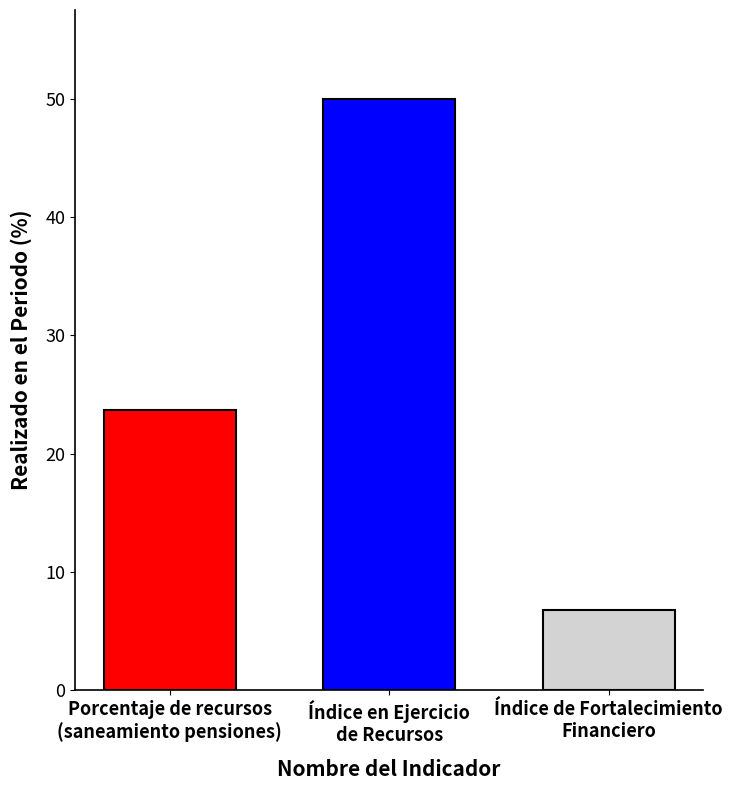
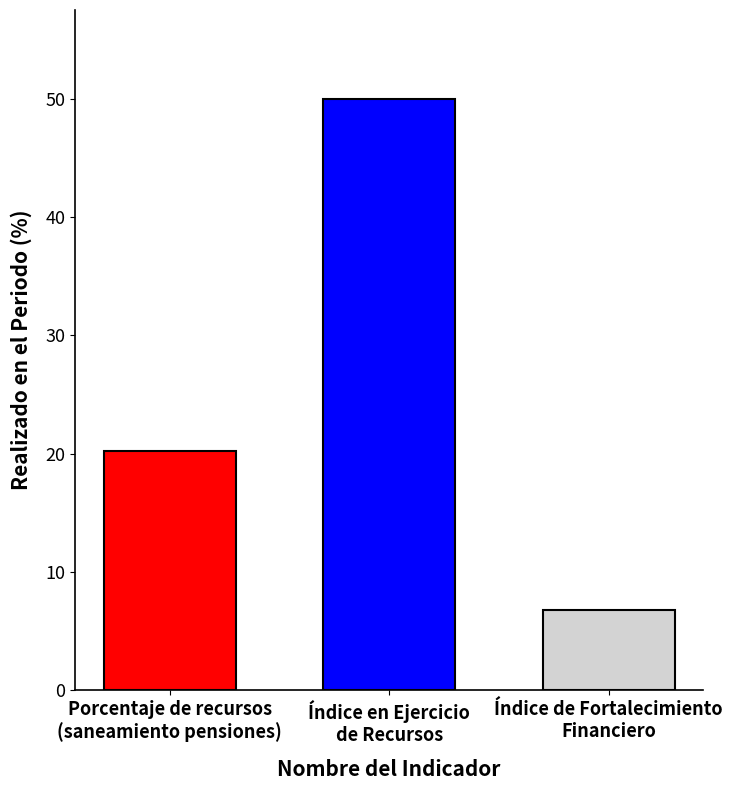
Porcentaje de recursos (saneamiento pensiones): 23.7 -> 20.2
